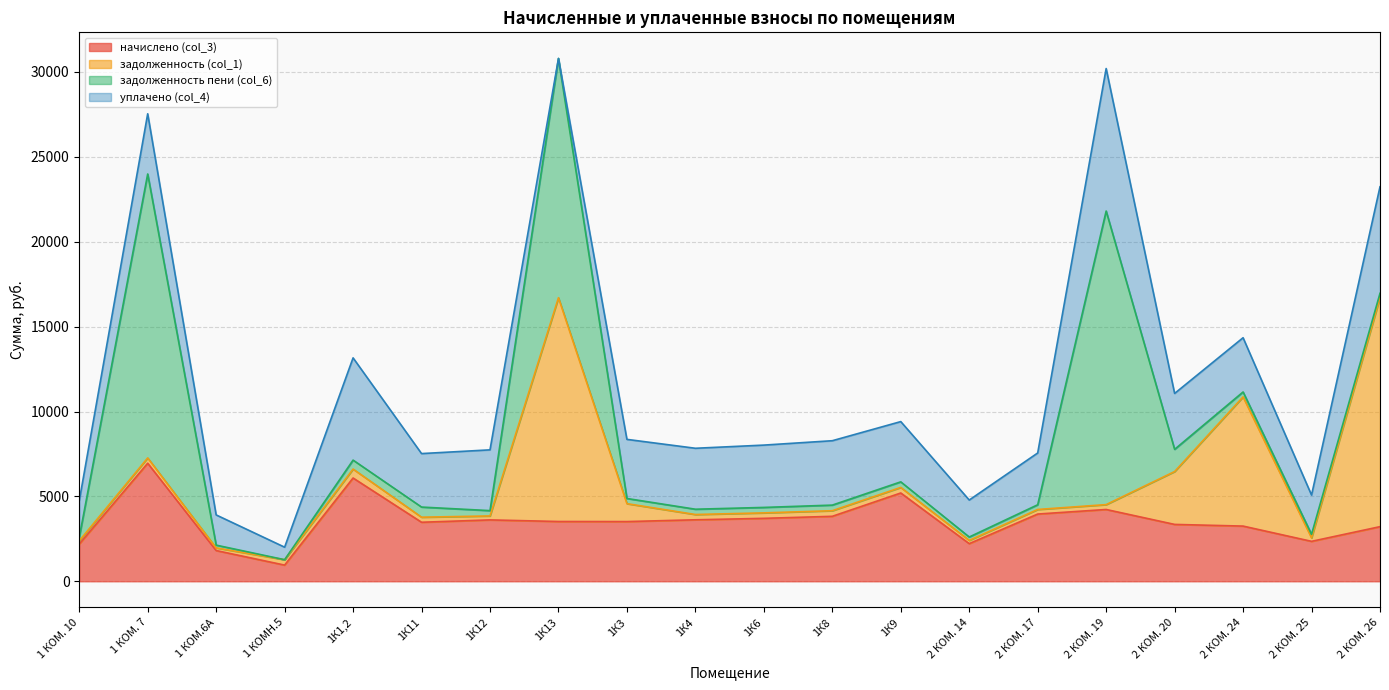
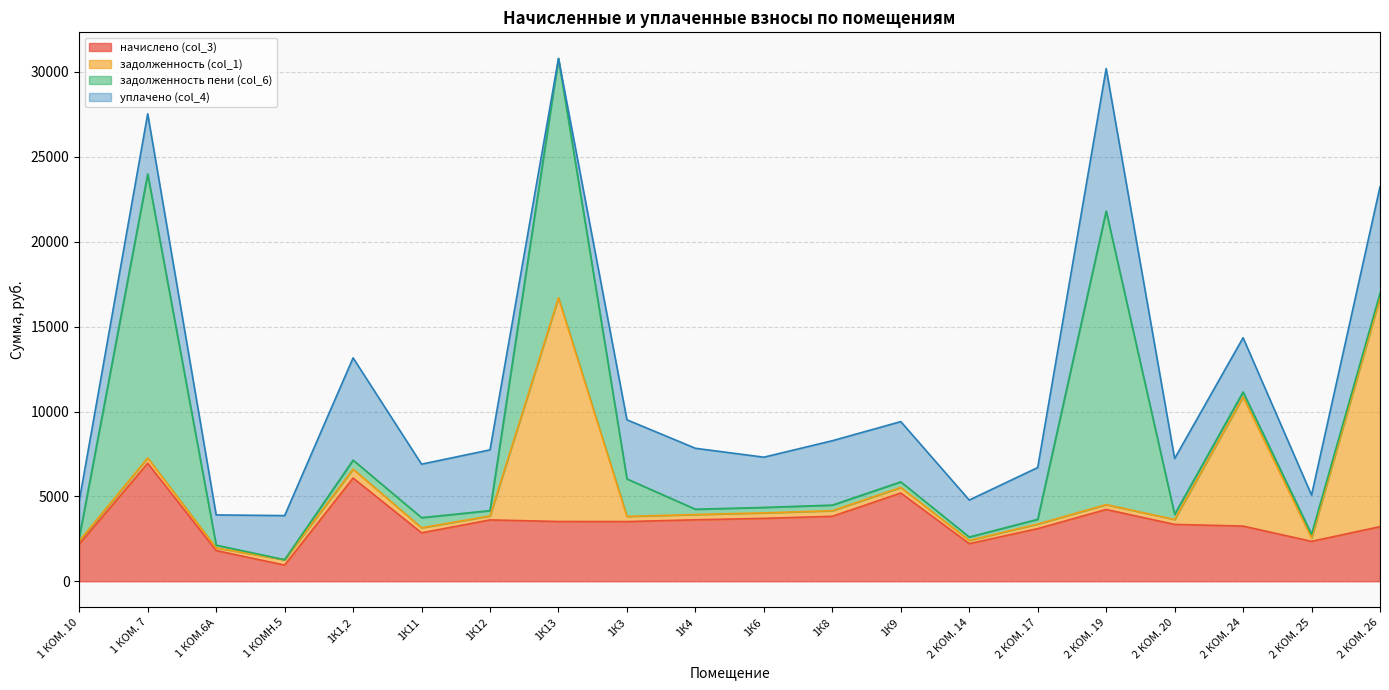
уплачено (col_4), 1 КОМН.5: 700 -> 2600
начислено (col_3), 1К11: 3500 -> 2900
задолженность (col_1), 1К3: 1100 -> 300
задолженность пени (col_6), 1К3: 300 -> 2200
уплачено (col_4), 1К6: 3700 -> 3000
начислено (col_3), 2 КОМ. 17: 4000 -> 3100
задолженность (col_1), 2 КОМ. 20: 3100 -> 300
задолженность пени (col_6), 2 КОМ. 20: 1300 -> 300
